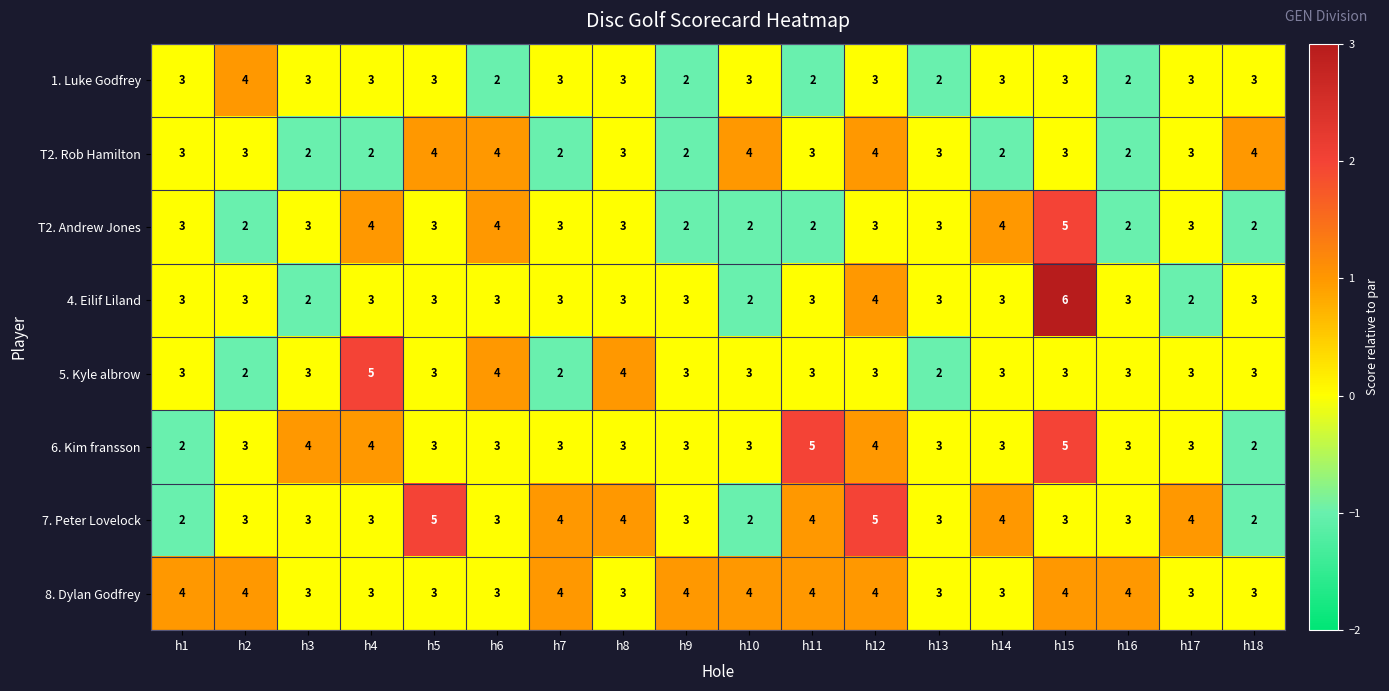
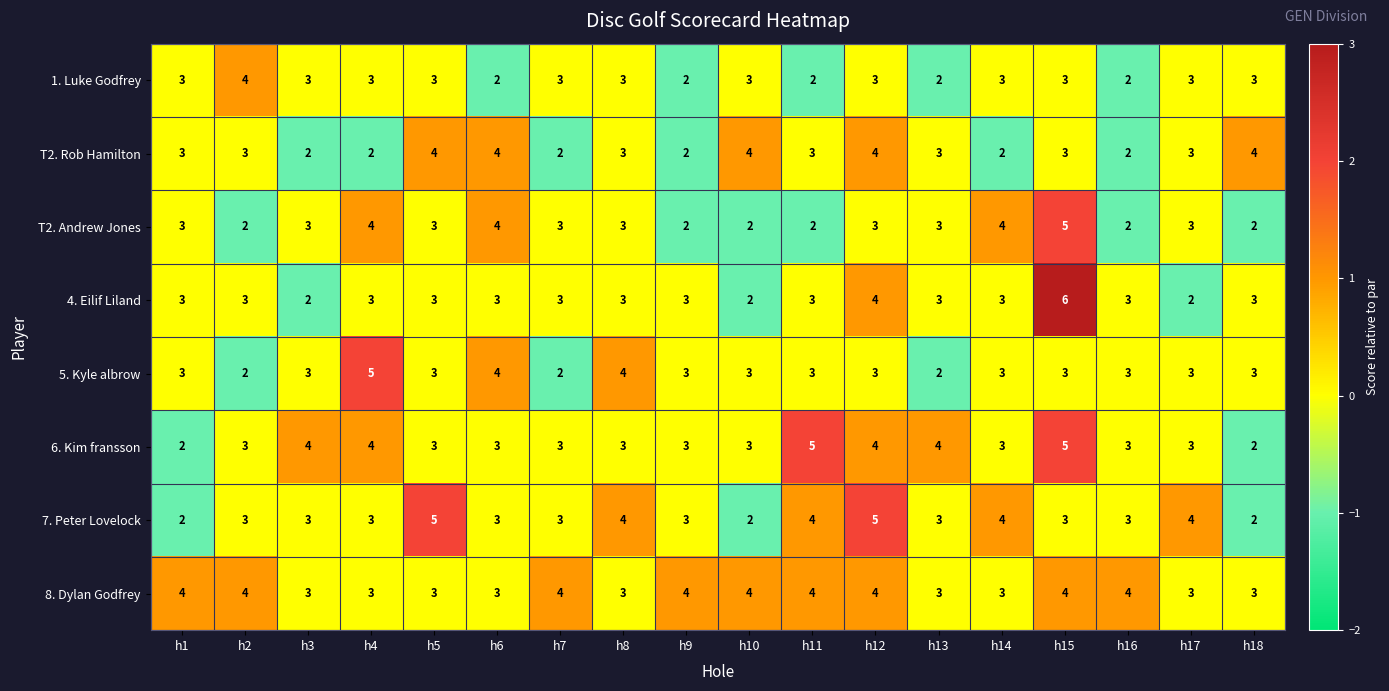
6. Kim fransson, h13: 3 -> 4
7. Peter Lovelock, h7: 4 -> 3
